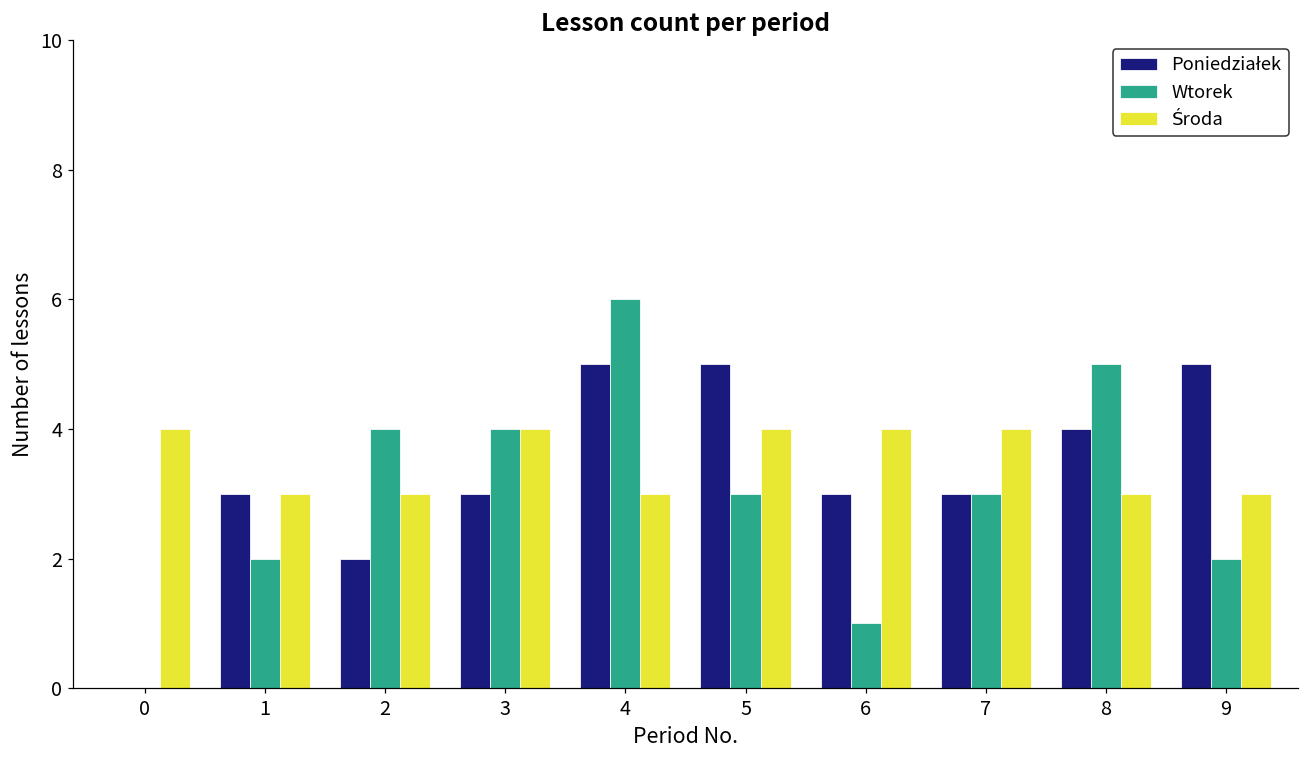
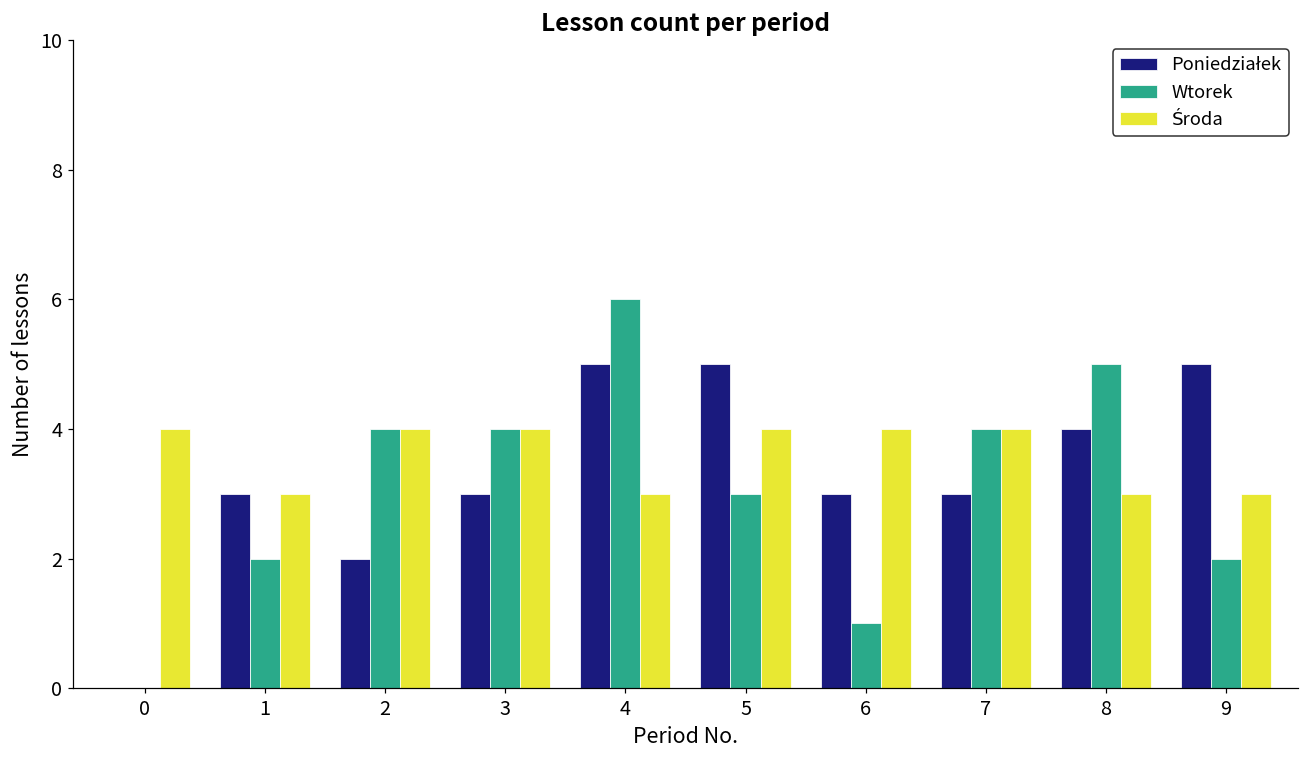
Środa, 2: 3 -> 4
Wtorek, 7: 3 -> 4
